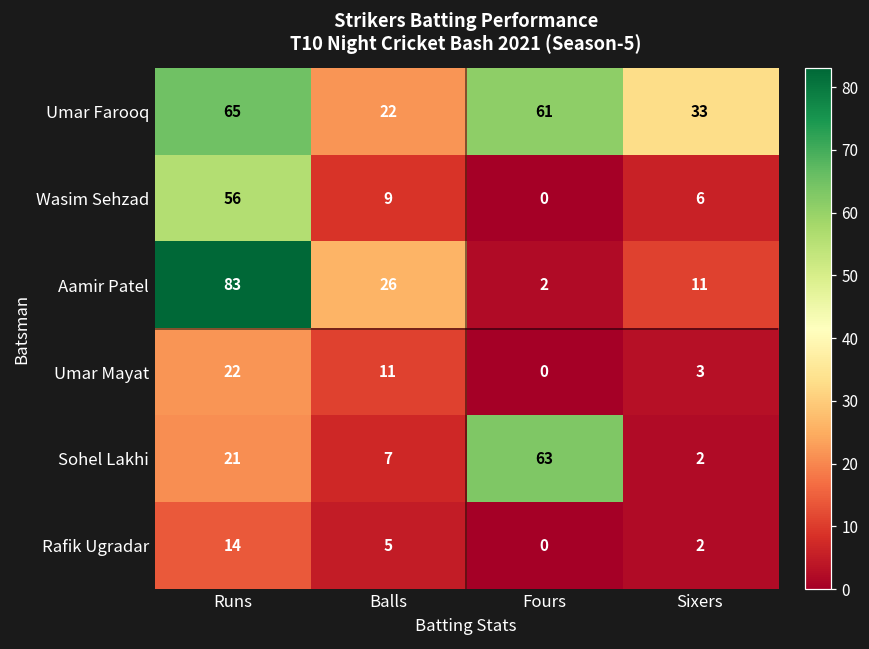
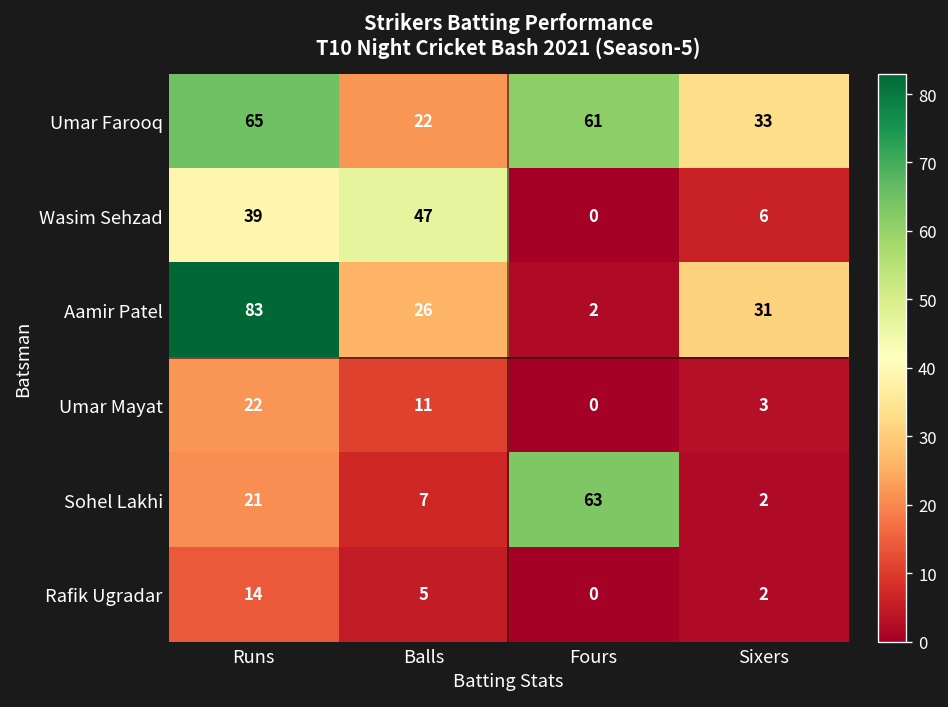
Wasim Sehzad, Runs: 56 -> 39
Wasim Sehzad, Balls: 9 -> 47
Aamir Patel, Sixers: 11 -> 31
